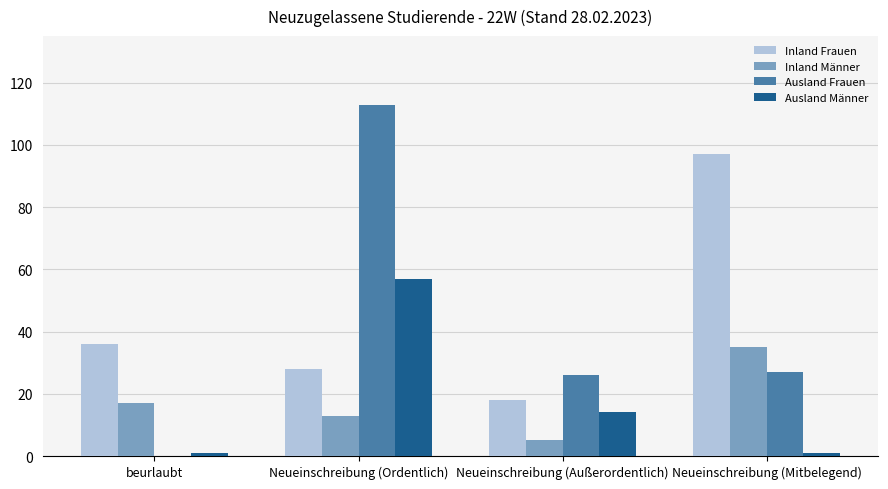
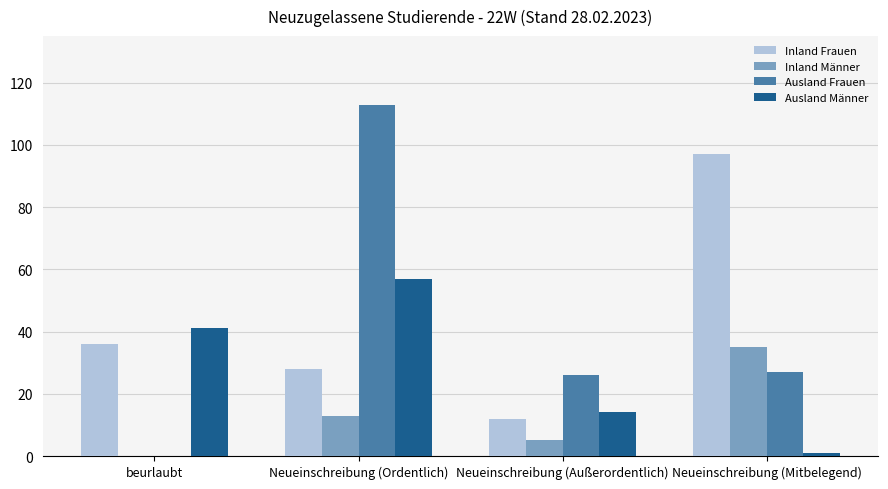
Inland Männer, beurlaubt: 17 -> 0
Ausland Männer, beurlaubt: 1 -> 41
Inland Frauen, Neueinschreibung (Außerordentlich): 18 -> 12
